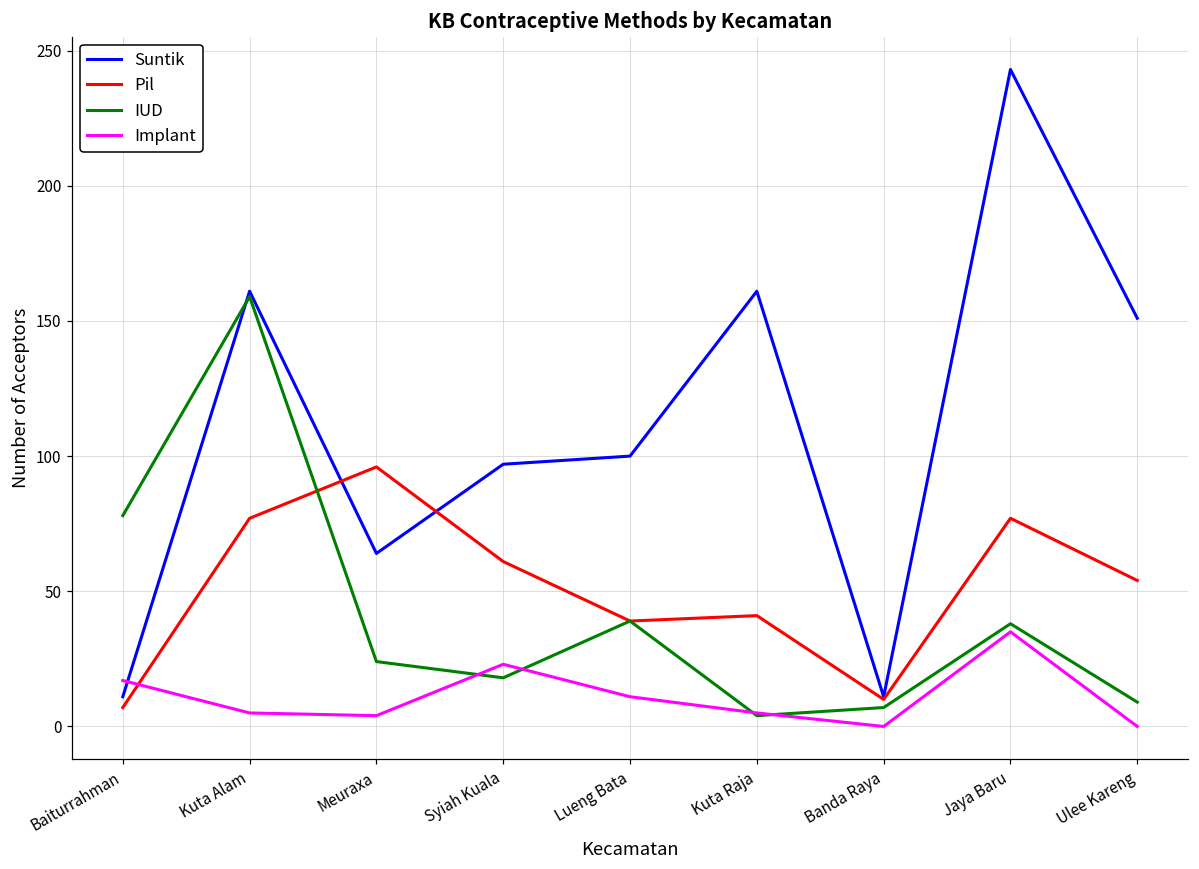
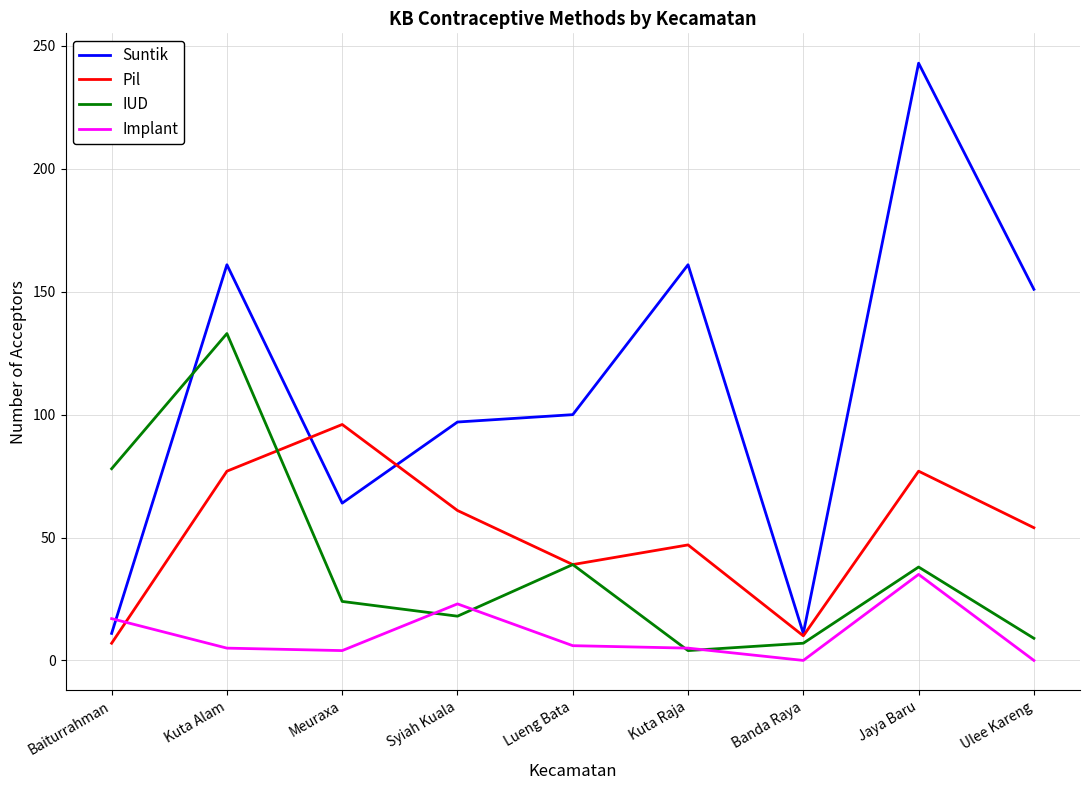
IUD, Kuta Alam: 159 -> 133
Implant, Lueng Bata: 11 -> 6
Pil, Kuta Raja: 41 -> 47
